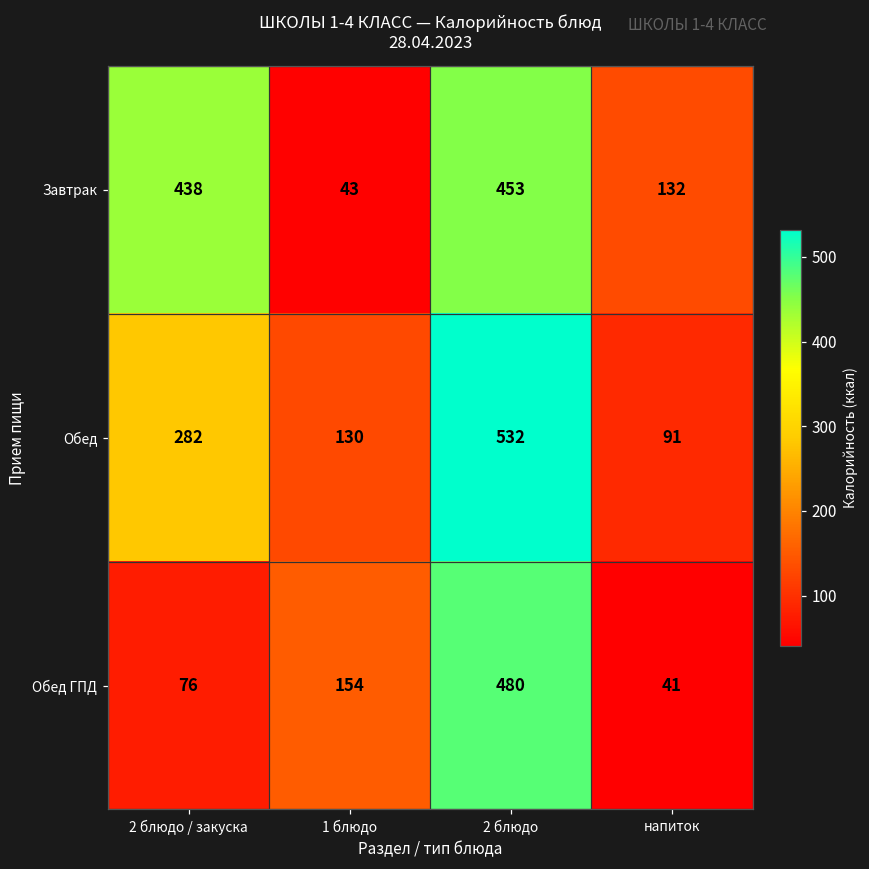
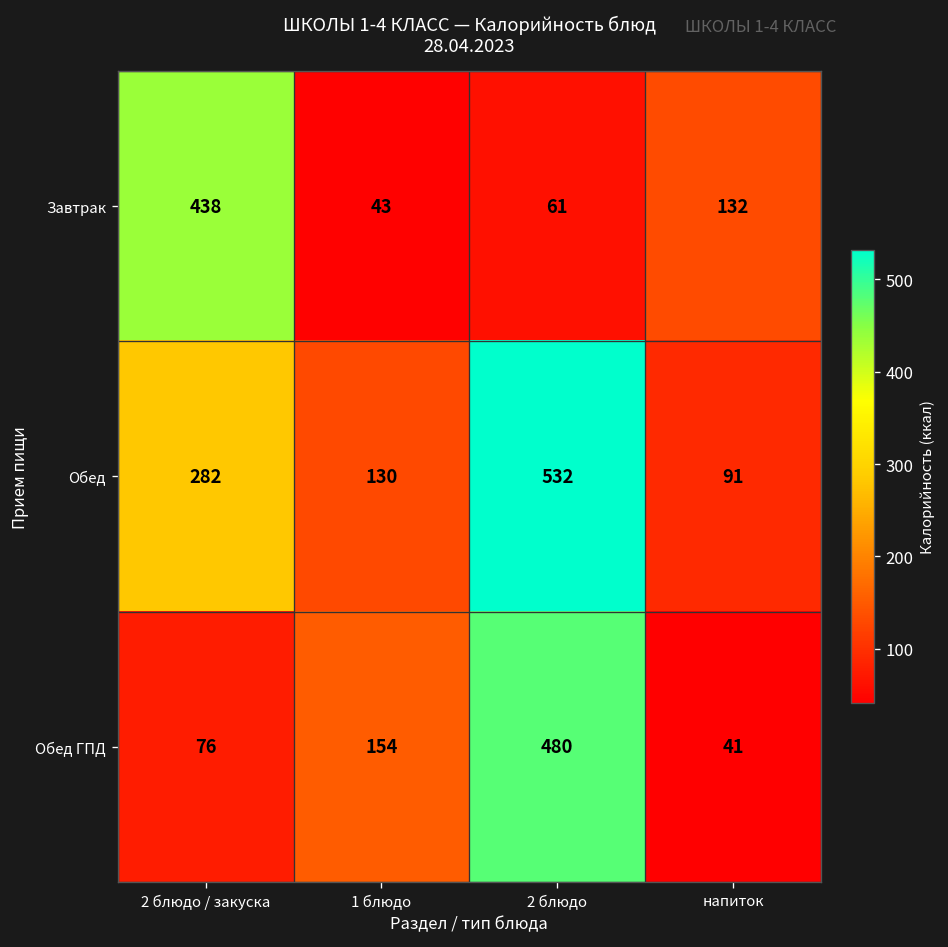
Завтрак, 2 блюдо: 453 -> 61
